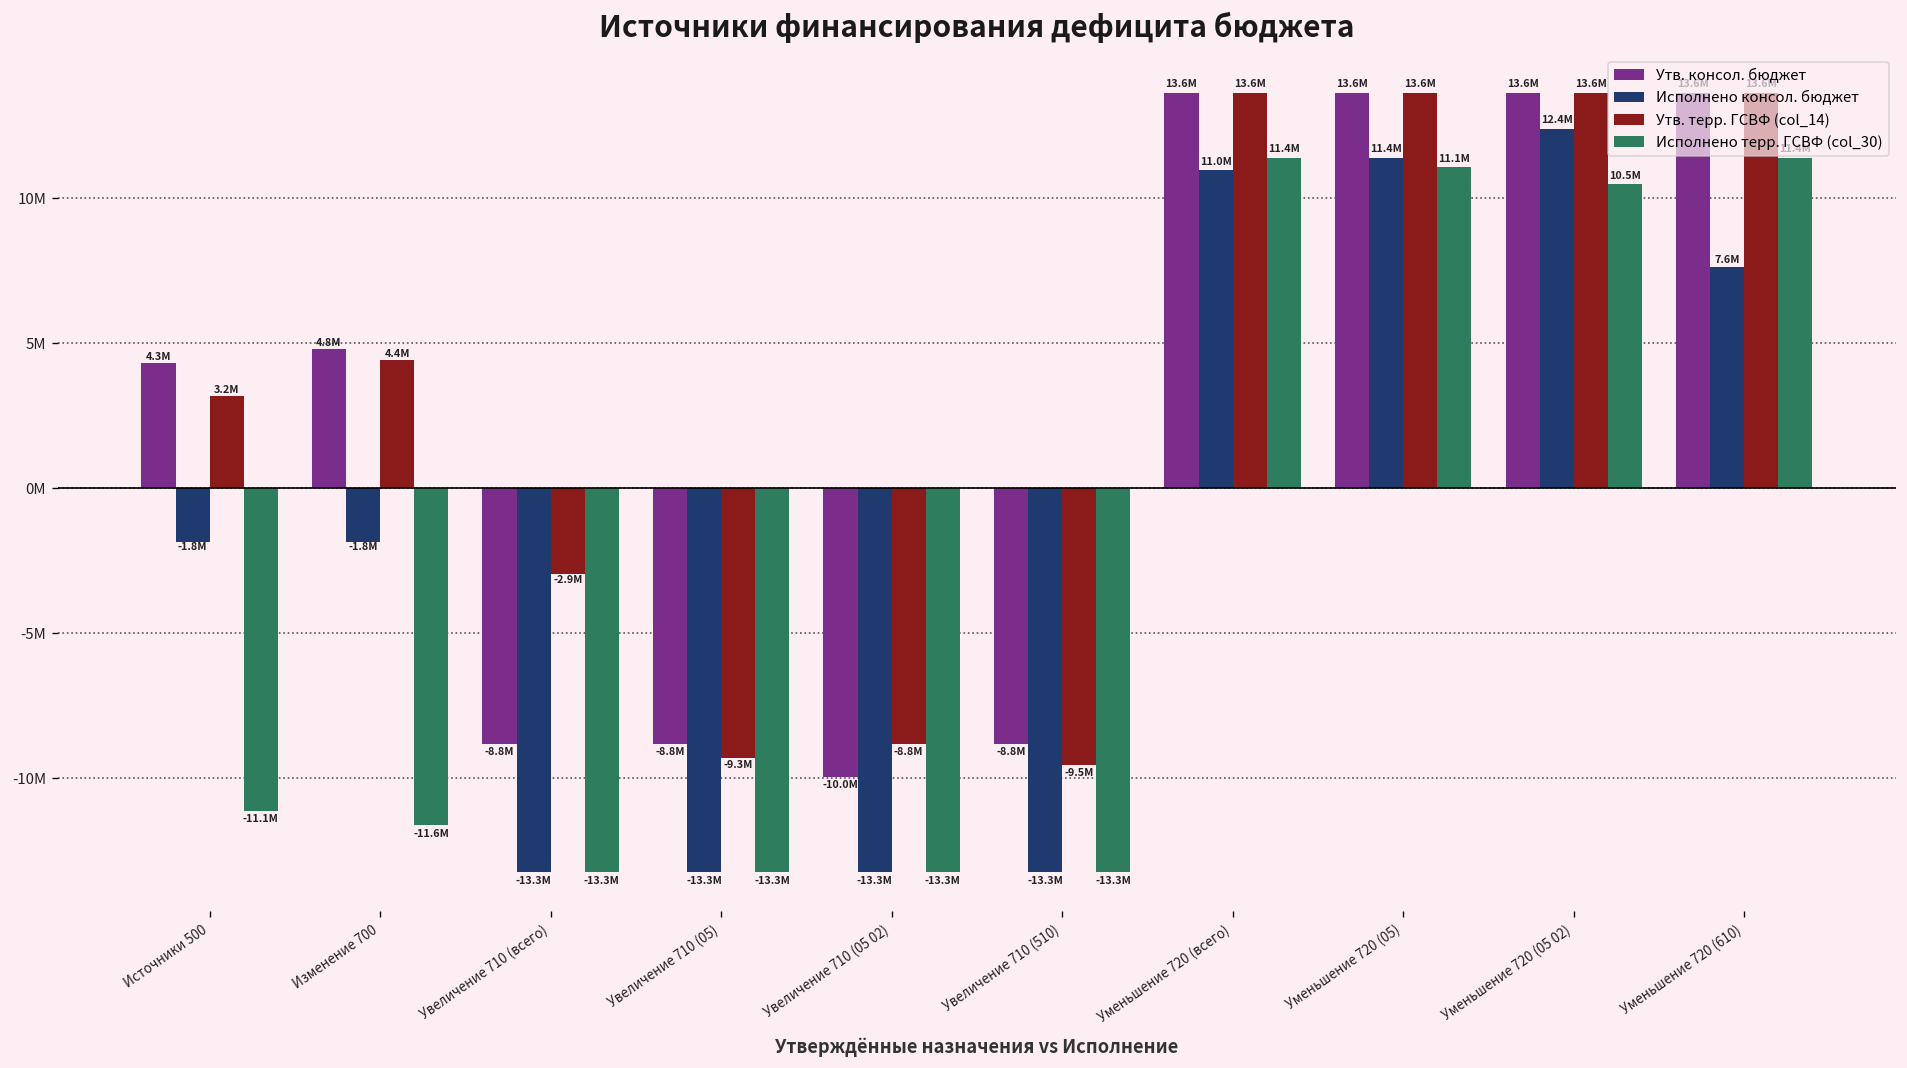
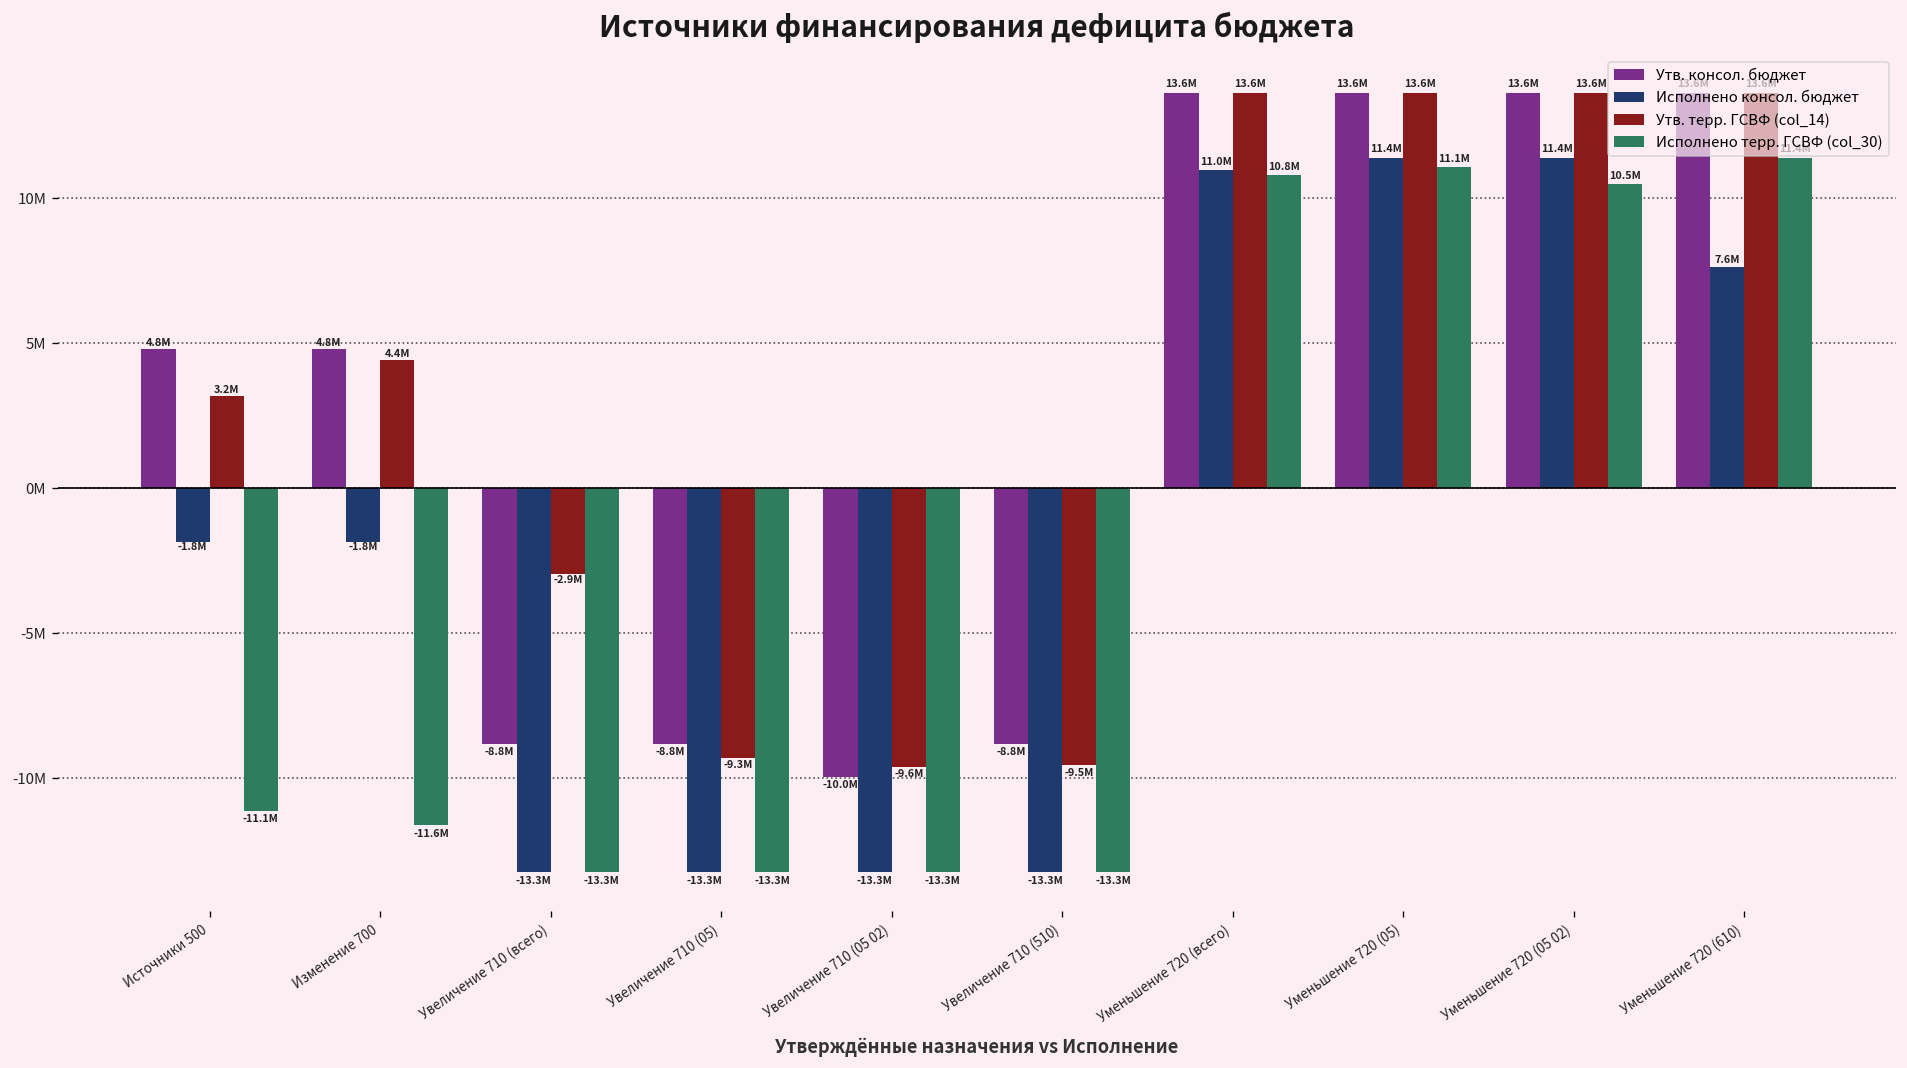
Утв. консол. бюджет, Источники 500: 4.3M -> 4.8M
Утв. терр. ГСВФ (col_14), Увеличение 710 (05 02): -8.8M -> -9.6M
Исполнено терр. ГСВФ (col_30), Уменьшение 720 (всего): 11.4M -> 10.8M
Исполнено консол. бюджет, Уменьшение 720 (05 02): 12.4M -> 11.4M
